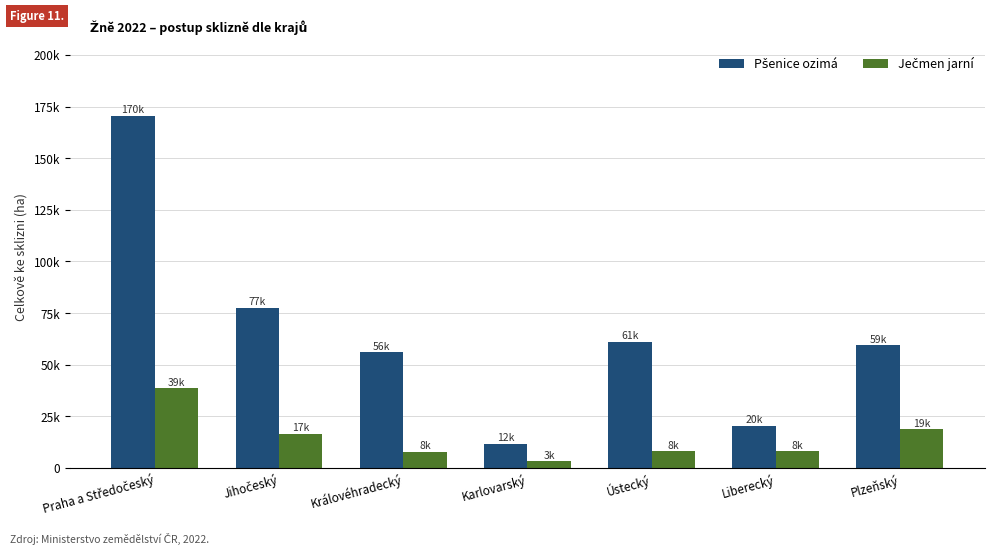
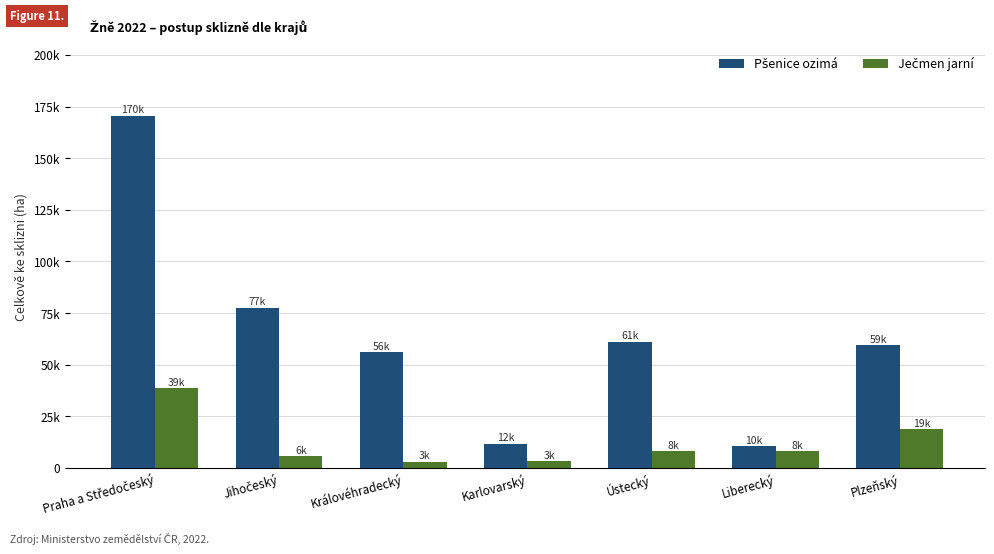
Ječmen jarní, Jihočeský: 17k -> 6k
Ječmen jarní, Královéhradecký: 8k -> 3k
Pšenice ozimá, Liberecký: 20k -> 10k
